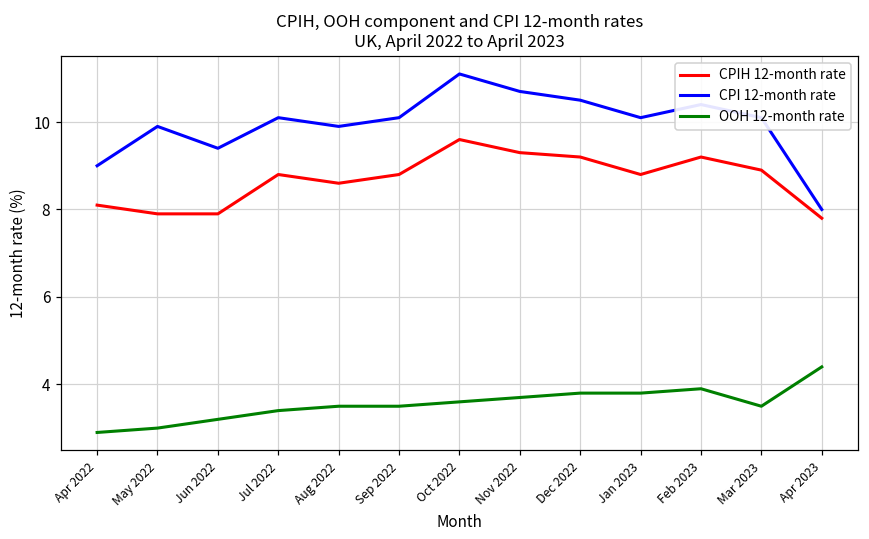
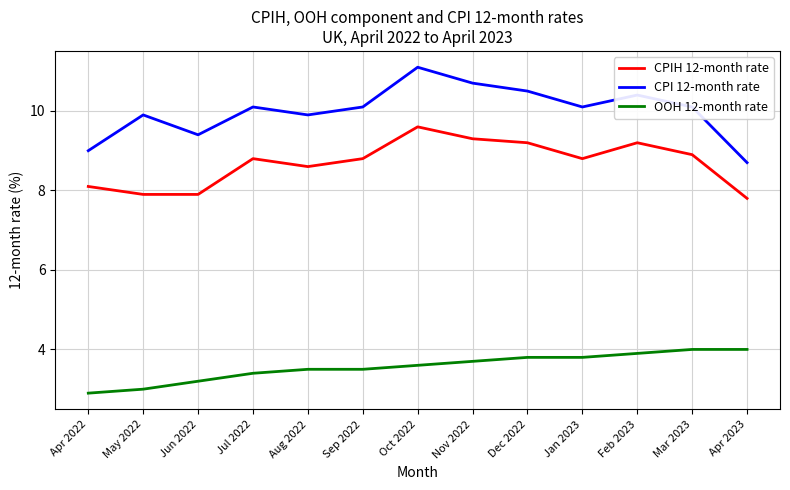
OOH 12-month rate, Mar 2023: 3.5 -> 4.0
CPI 12-month rate, Apr 2023: 8.0 -> 8.7
OOH 12-month rate, Apr 2023: 4.4 -> 4.0
